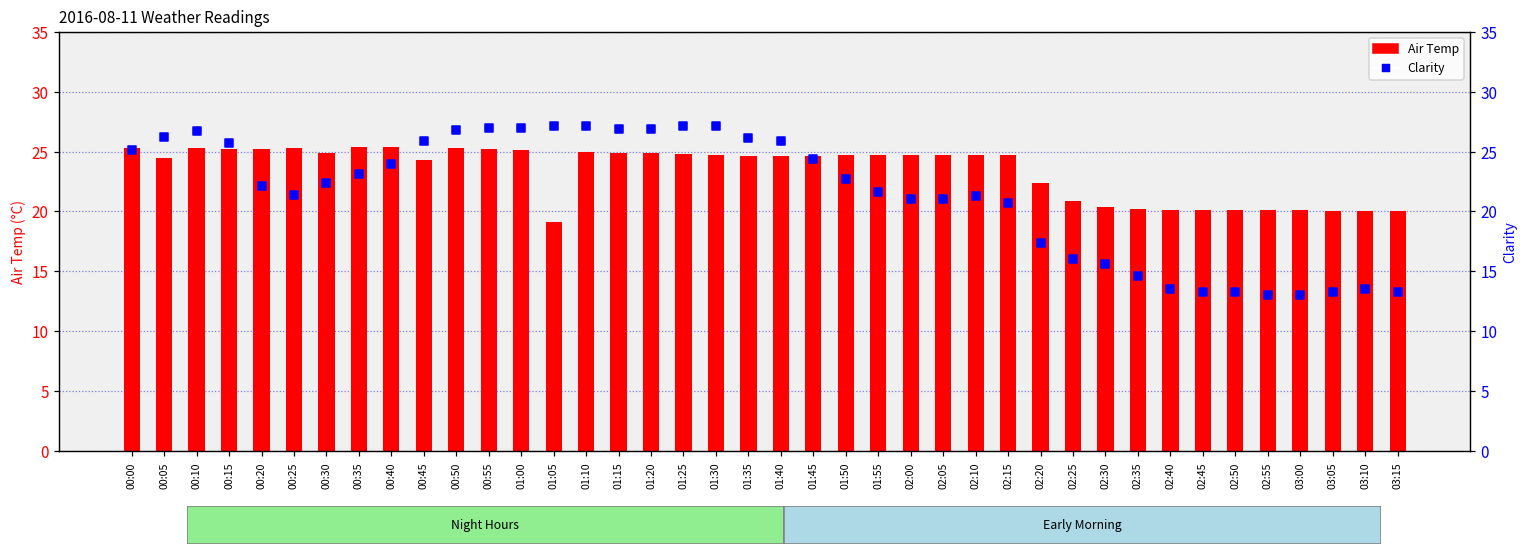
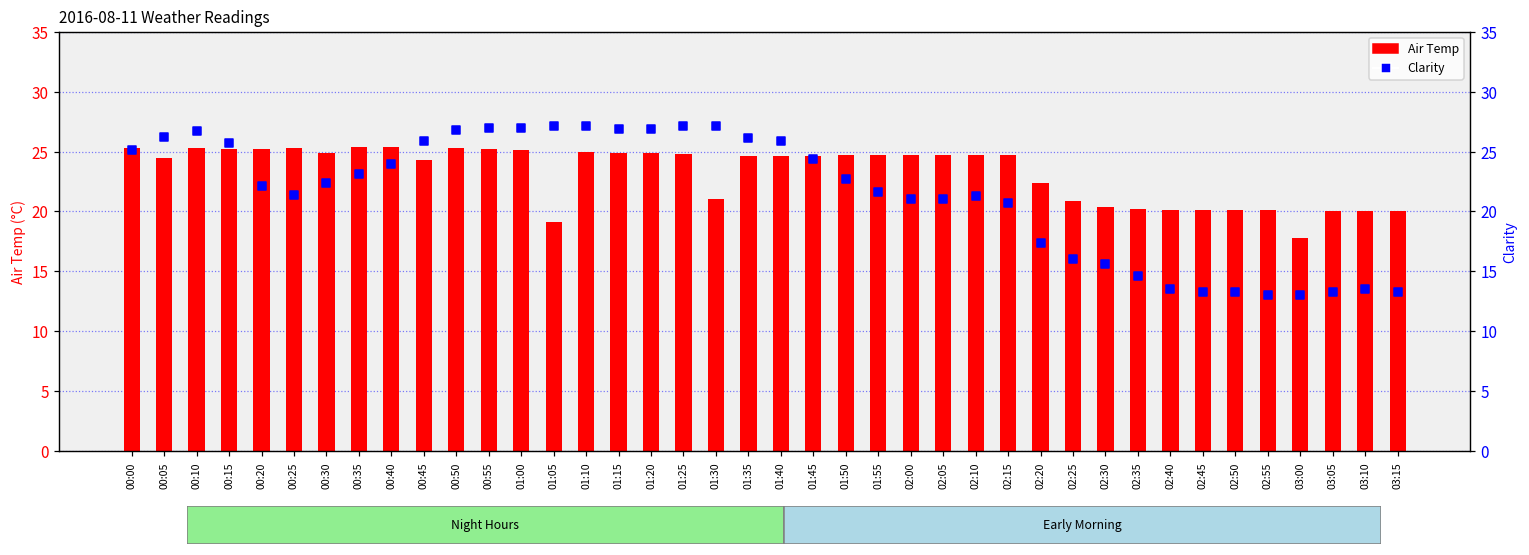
Air Temp, 01:30: 24.7 -> 21.0
Air Temp, 03:00: 20.1 -> 17.8
